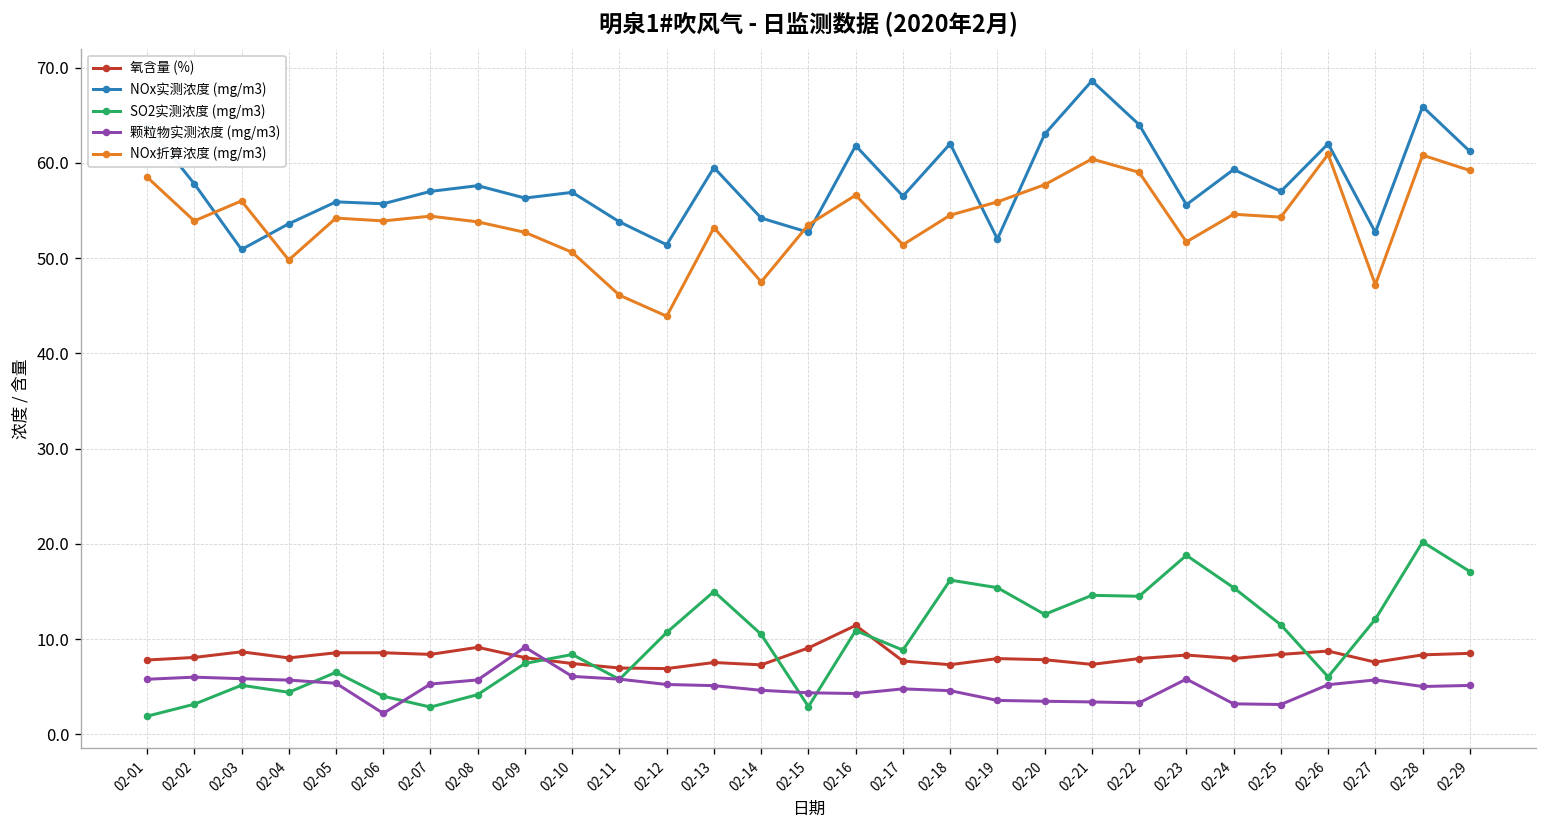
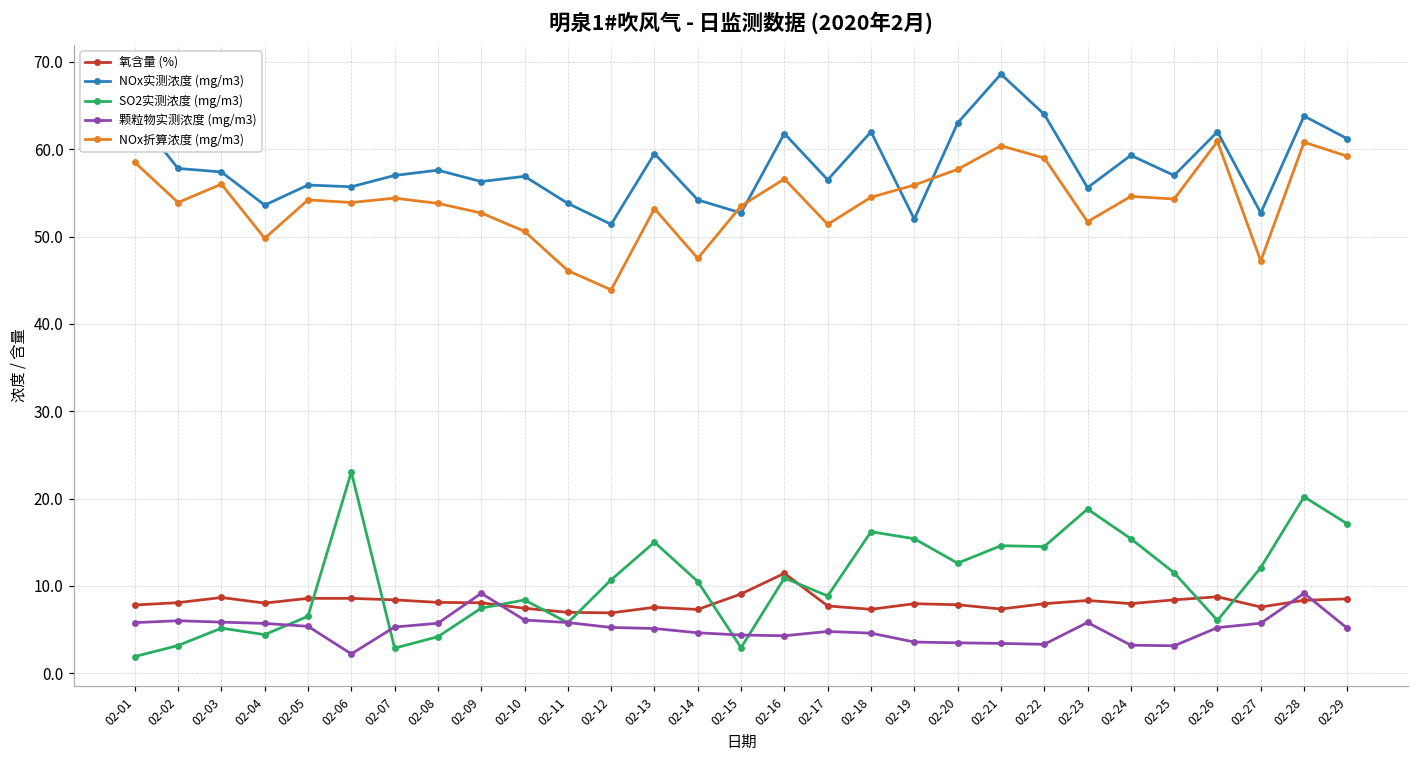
NOx实测浓度 (mg/m3), 02-03: 51 -> 57
SO2实测浓度 (mg/m3), 02-06: 4 -> 23
氧含量 (%), 02-08: 9 -> 8
NOx实测浓度 (mg/m3), 02-28: 66 -> 64
颗粒物实测浓度 (mg/m3), 02-28: 5 -> 9
